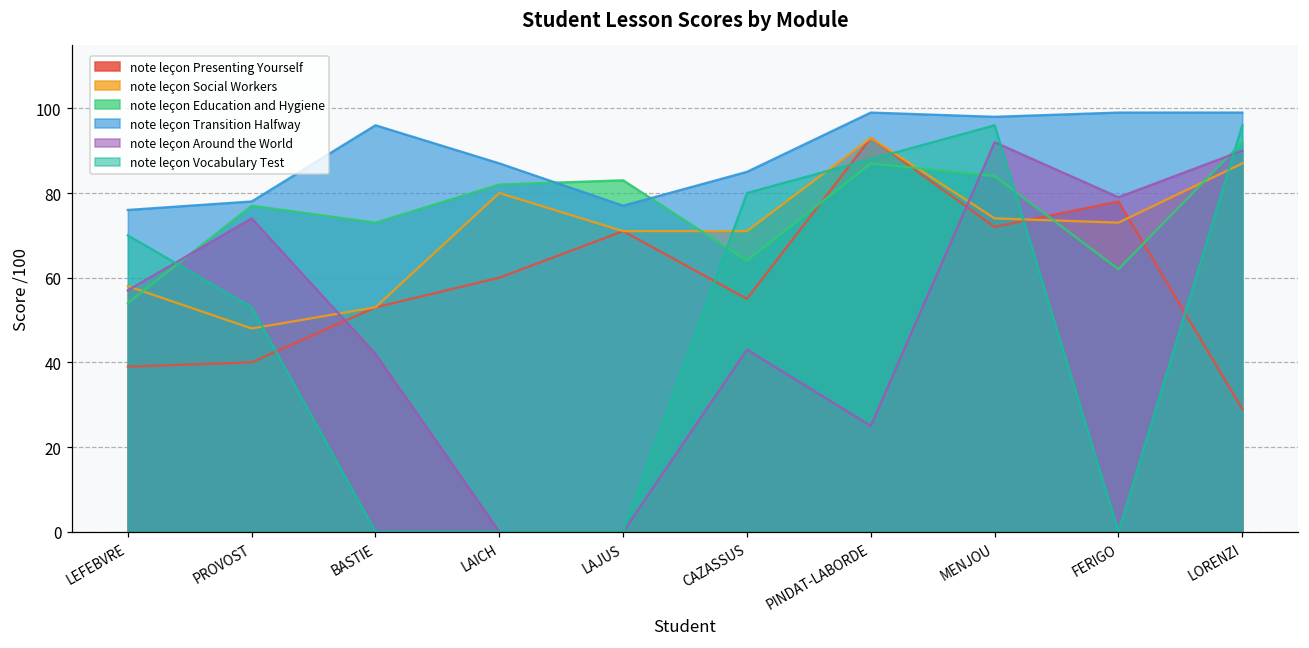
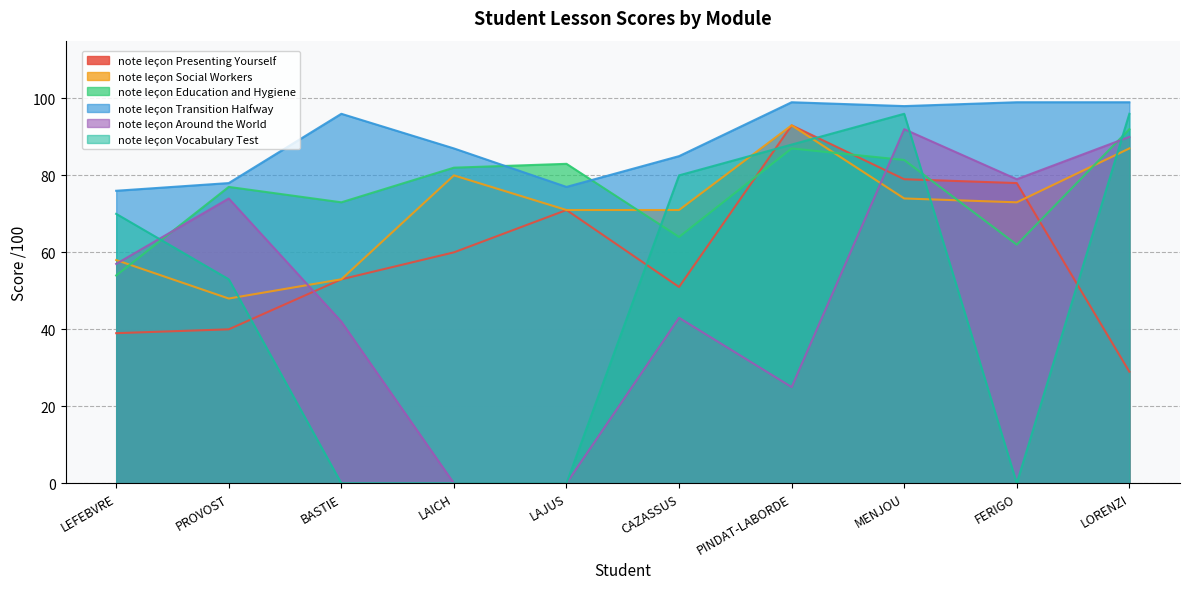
note leçon Presenting Yourself, CAZASSUS: 55 -> 51
note leçon Presenting Yourself, MENJOU: 72 -> 79
